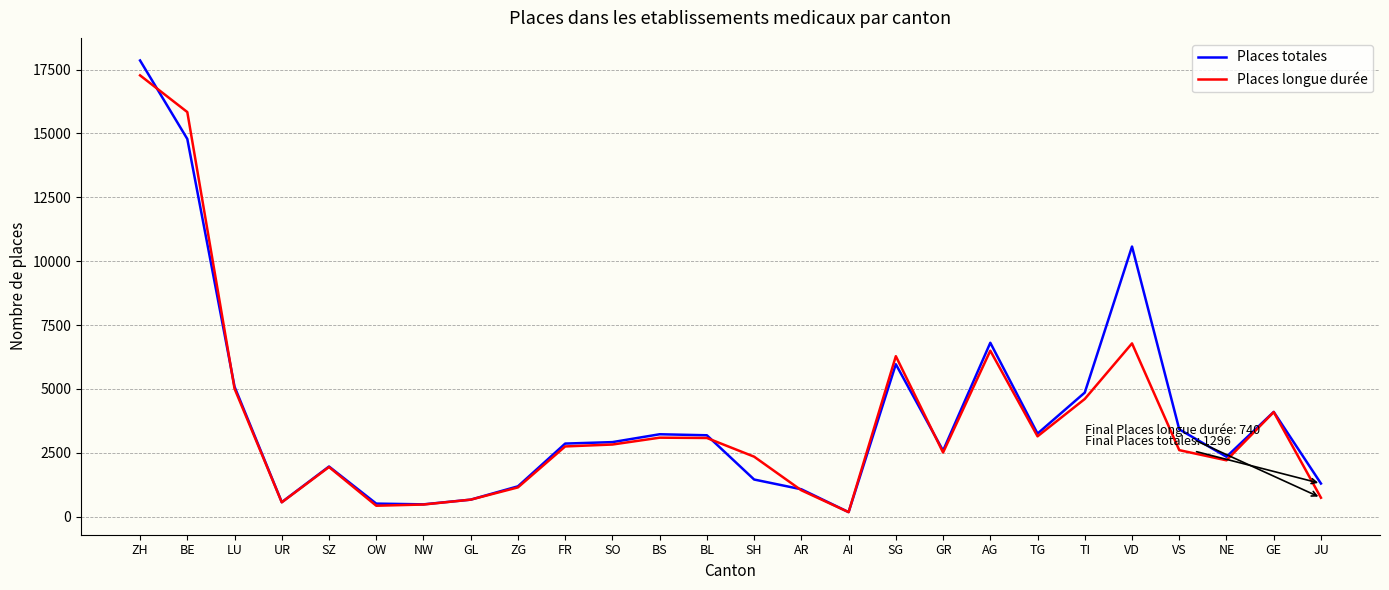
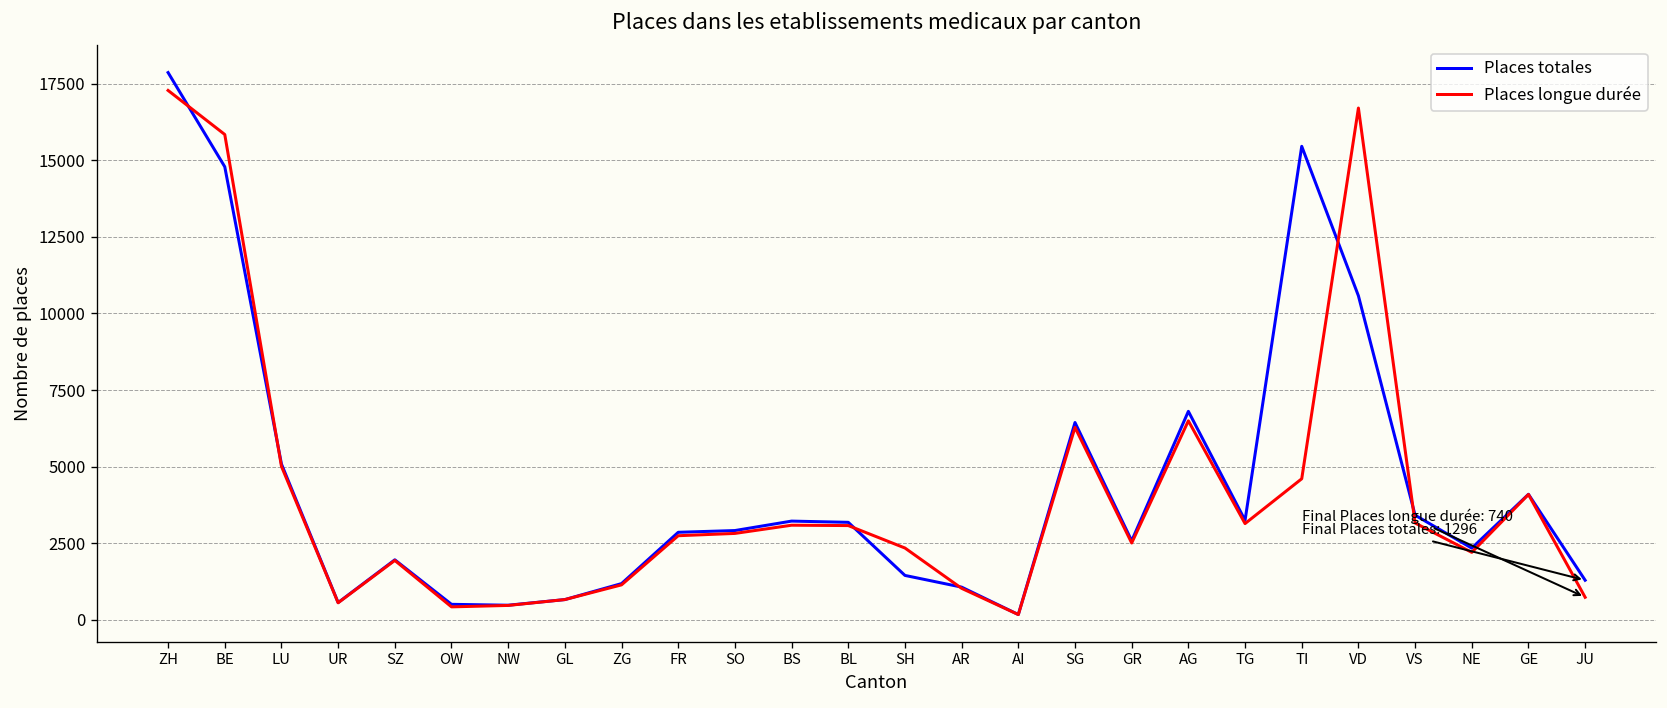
Places totales, SG: 6000 -> 6400
Places totales, TI: 4900 -> 15500
Places longue durée, VD: 6800 -> 16700
Places longue durée, VS: 2600 -> 3200
